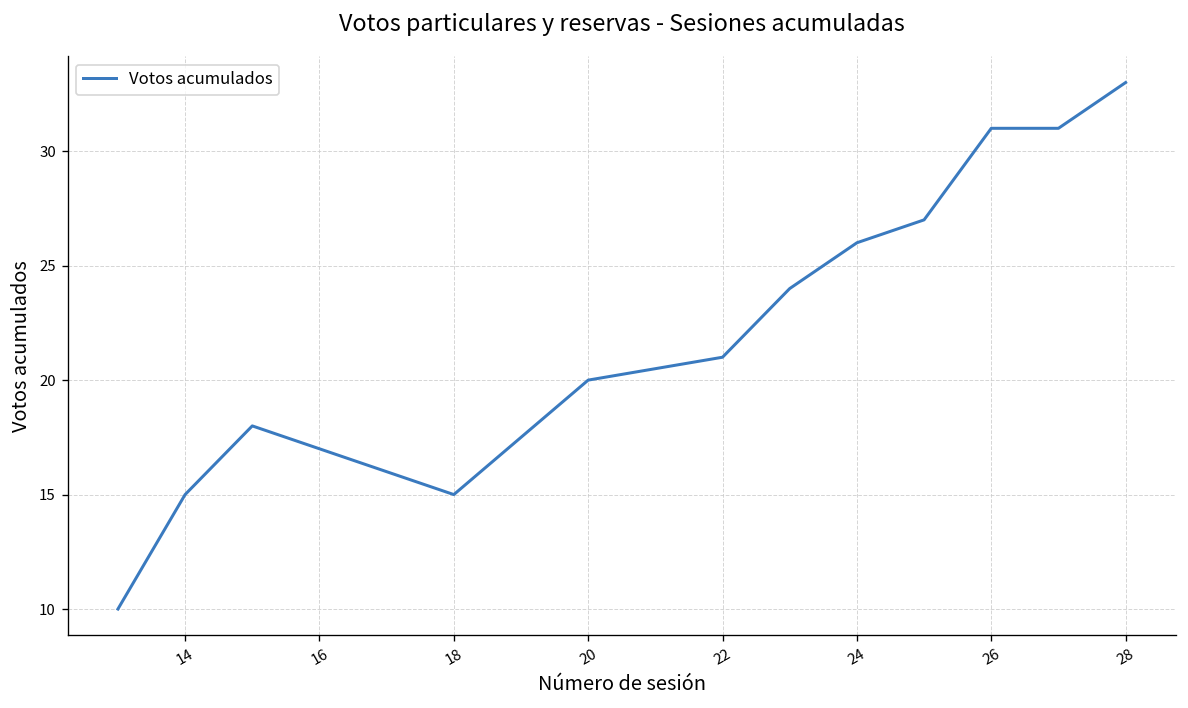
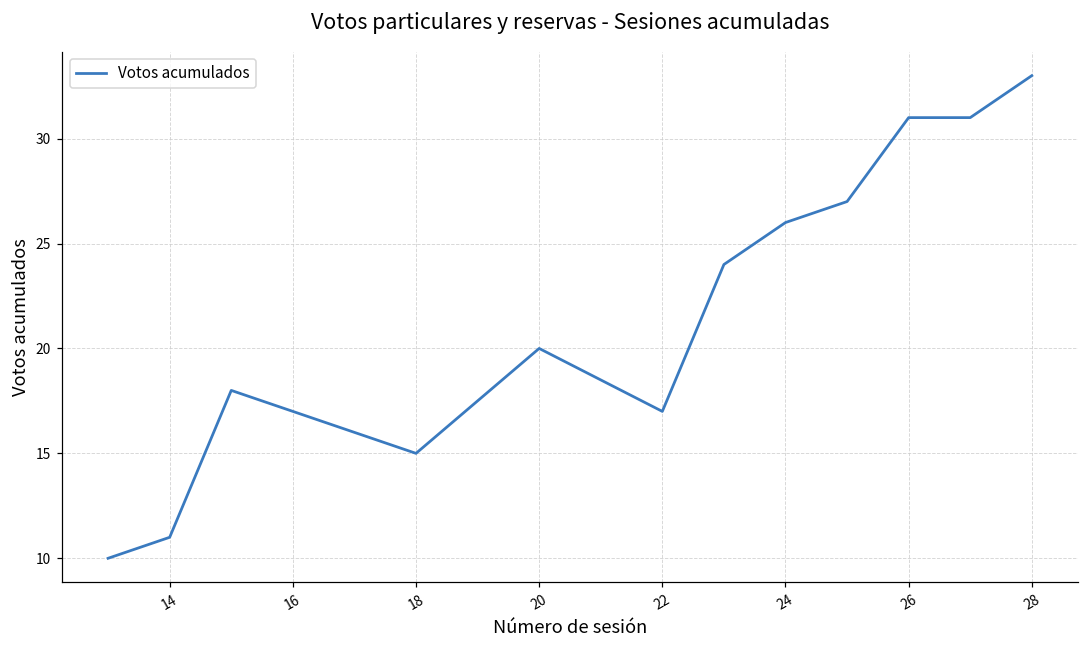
14: 15 -> 11
22: 21 -> 17
